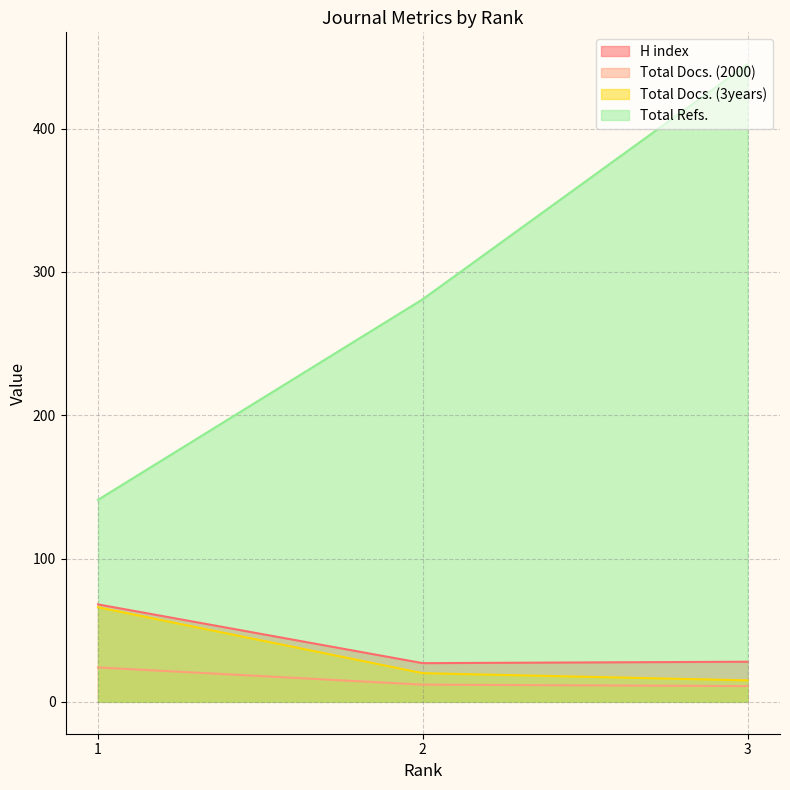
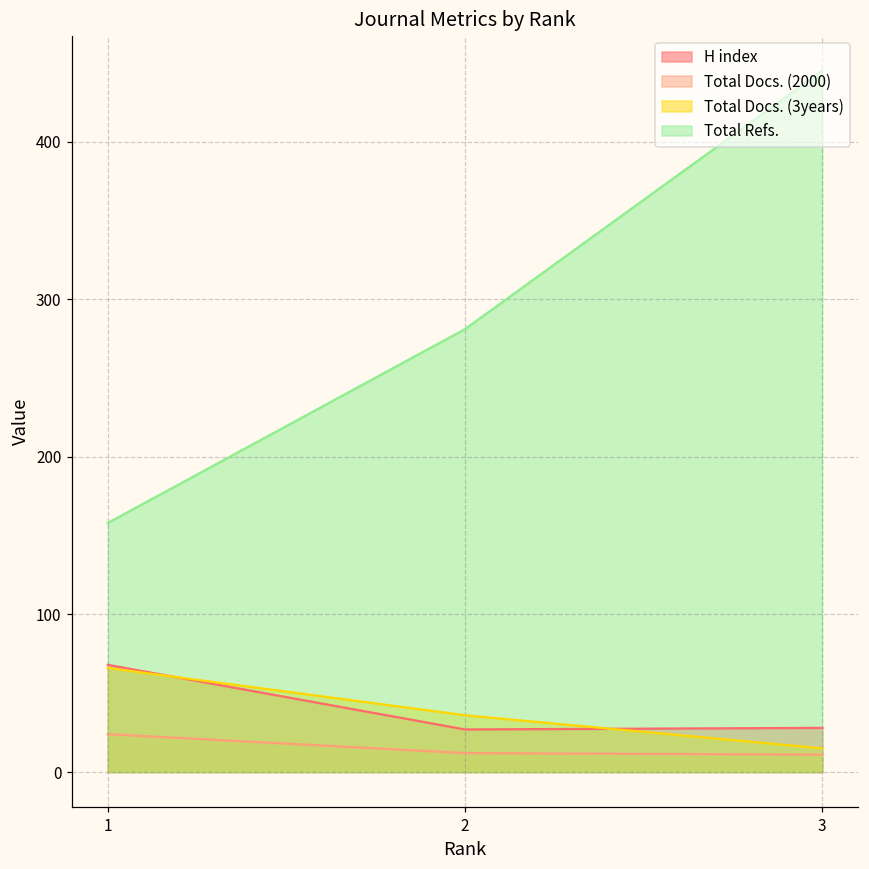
Total Refs., 1: 141 -> 158
Total Docs. (3years), 2: 20 -> 36
